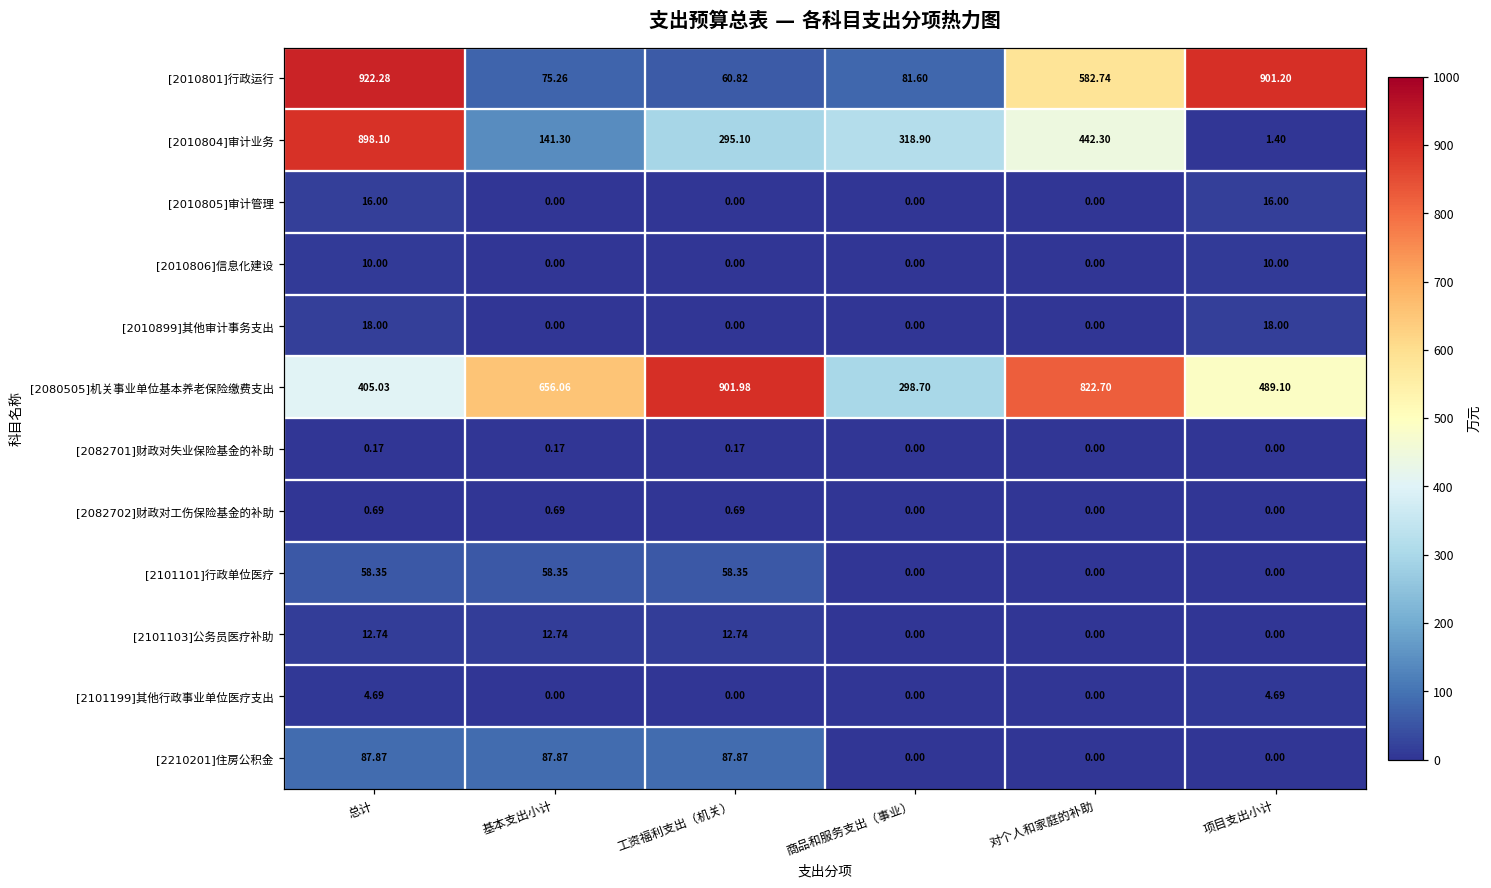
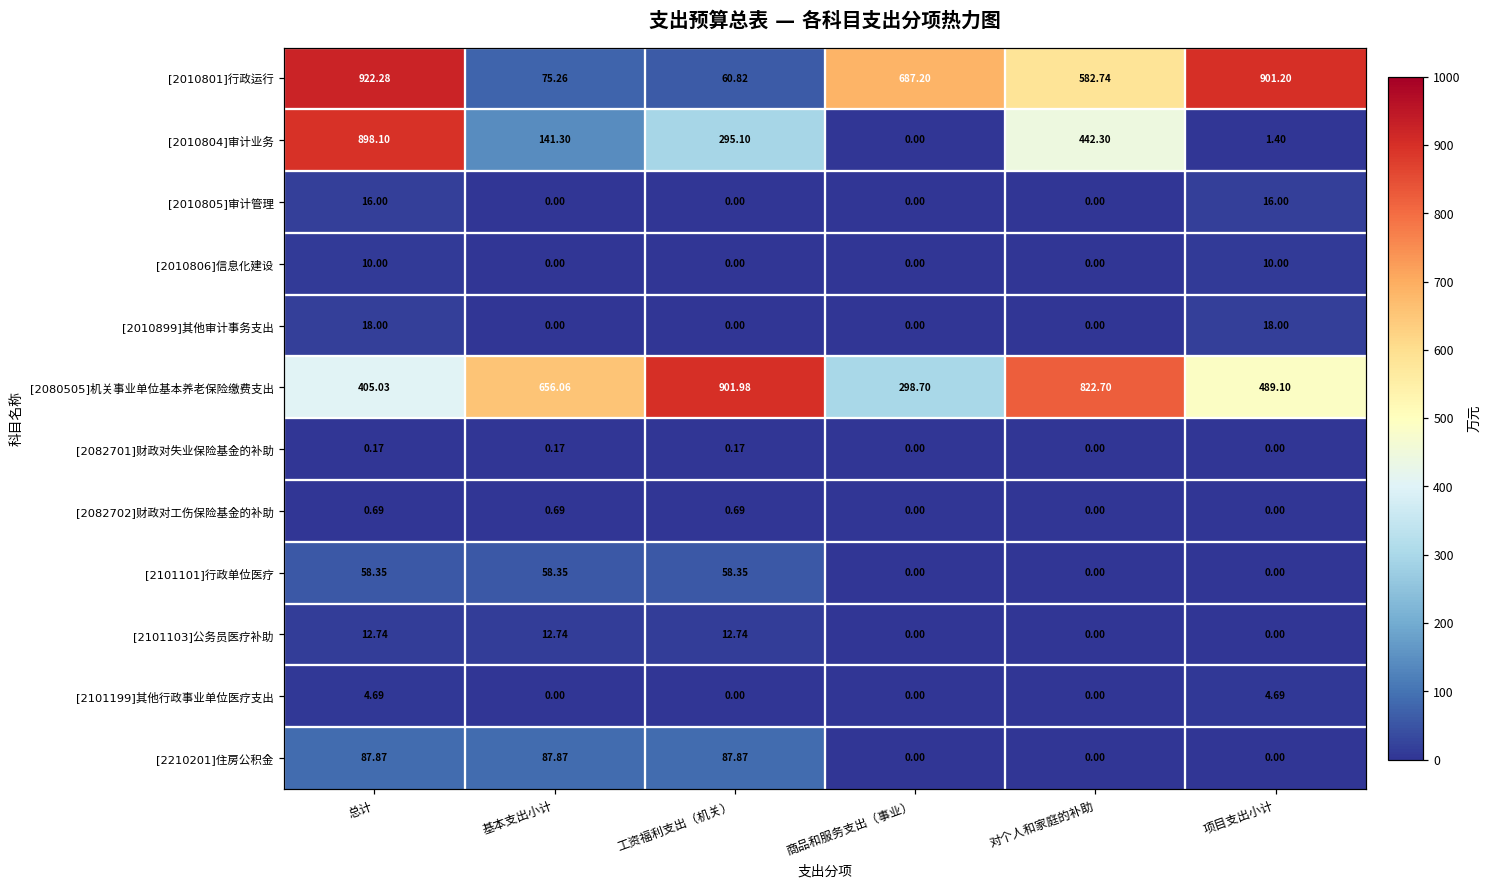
[2010801]行政运行, 商品和服务支出（事业）: 81.60 -> 687.20
[2010804]审计业务, 商品和服务支出（事业）: 318.90 -> 0.00
